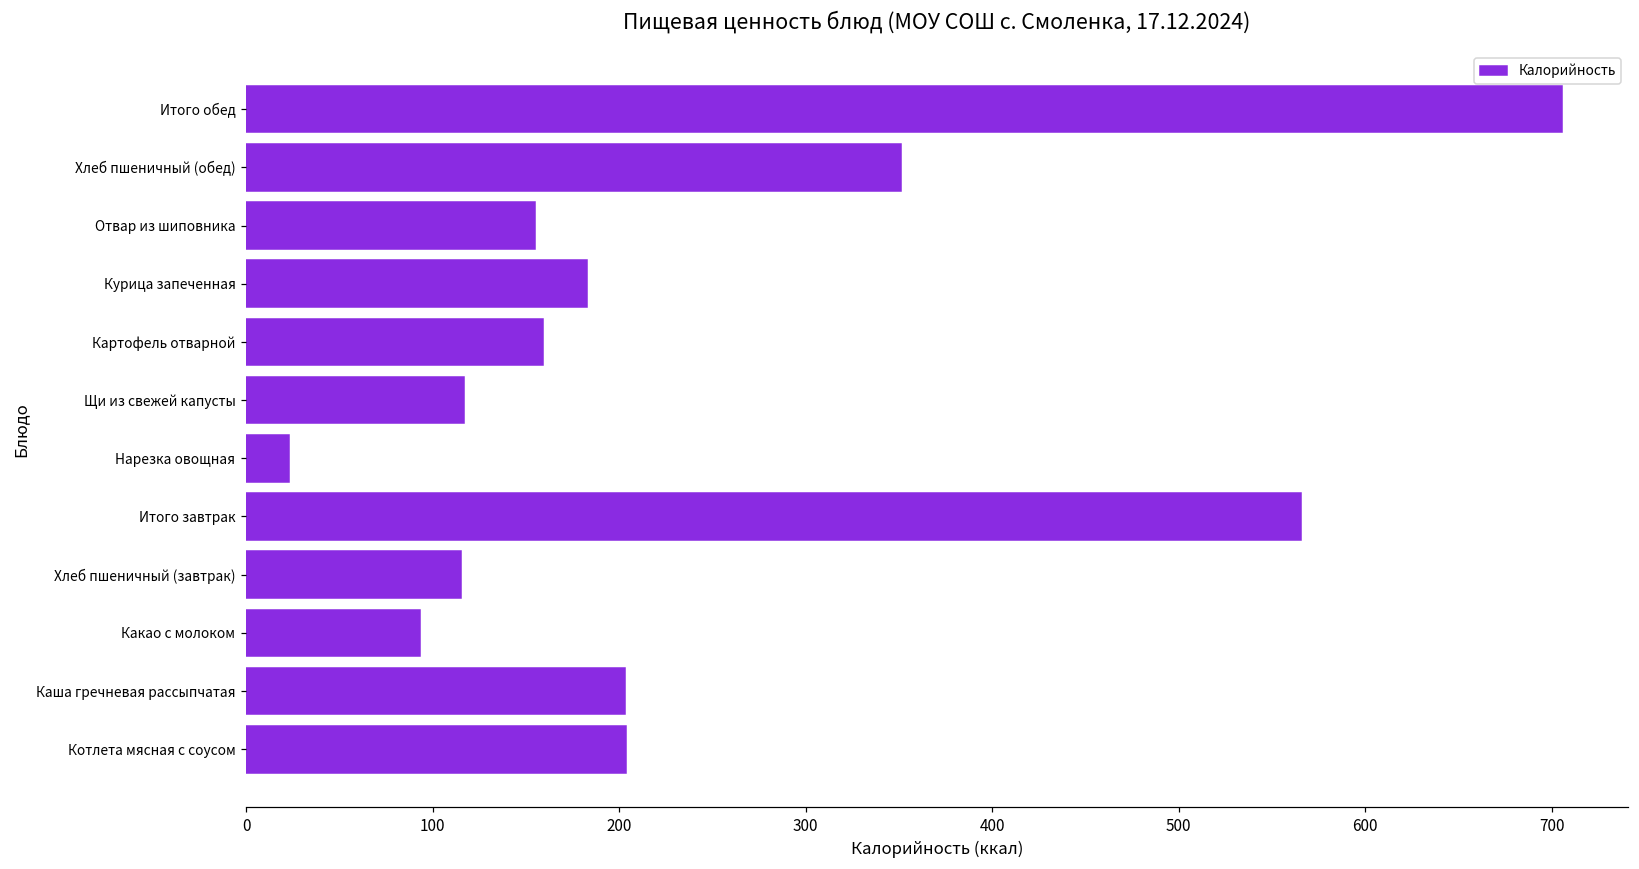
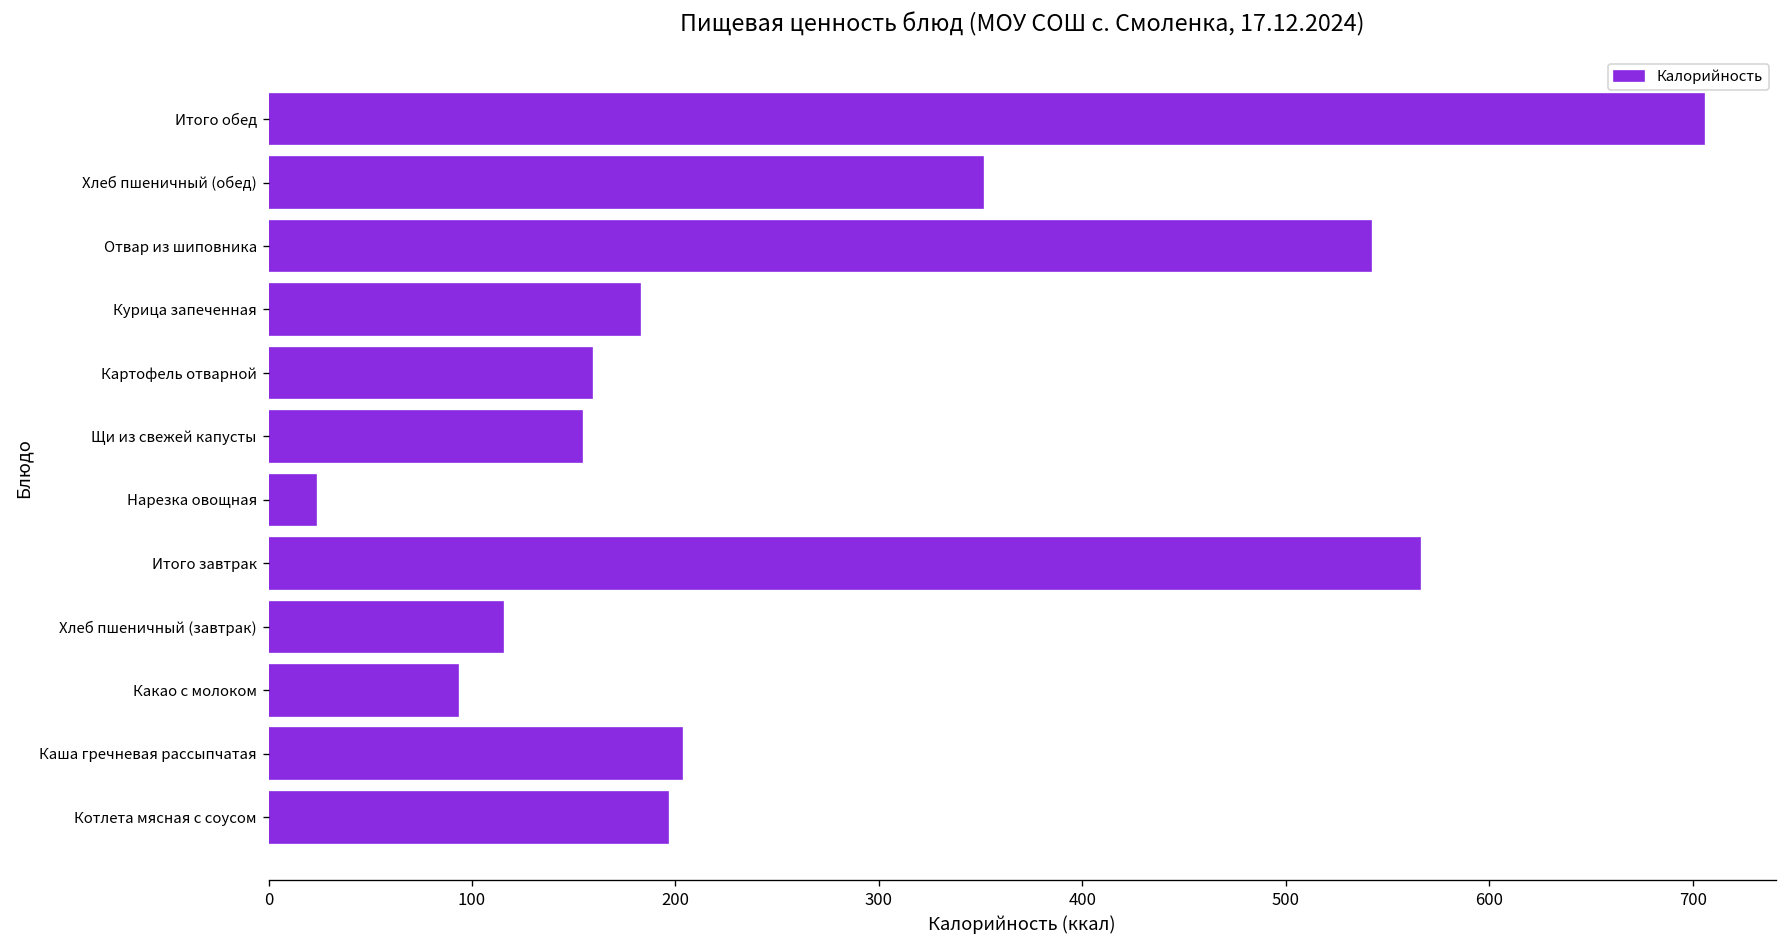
Отвар из шиповника: 155 -> 542
Щи из свежей капусты: 117 -> 154
Котлета мясная с соусом: 204 -> 196
